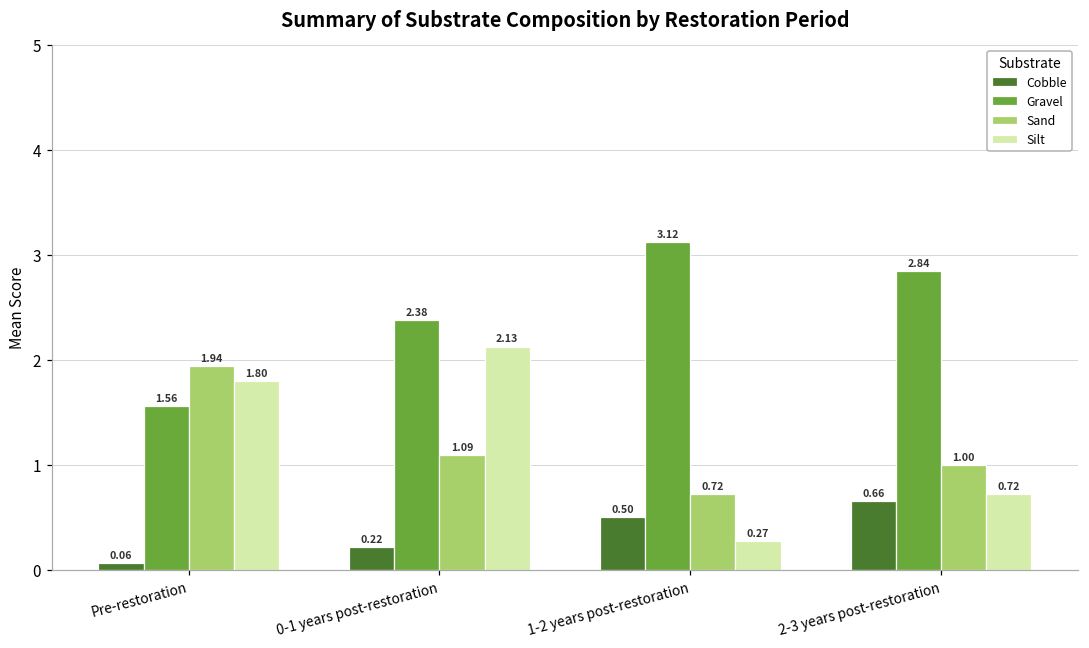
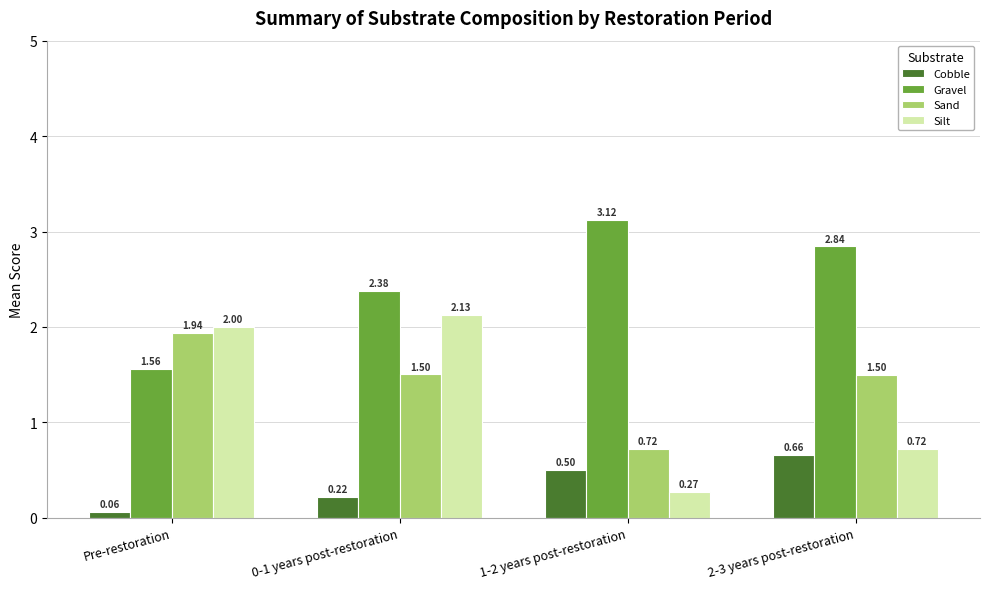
Silt, Pre-restoration: 1.80 -> 2.00
Sand, 0-1 years post-restoration: 1.09 -> 1.50
Sand, 2-3 years post-restoration: 1.00 -> 1.50
